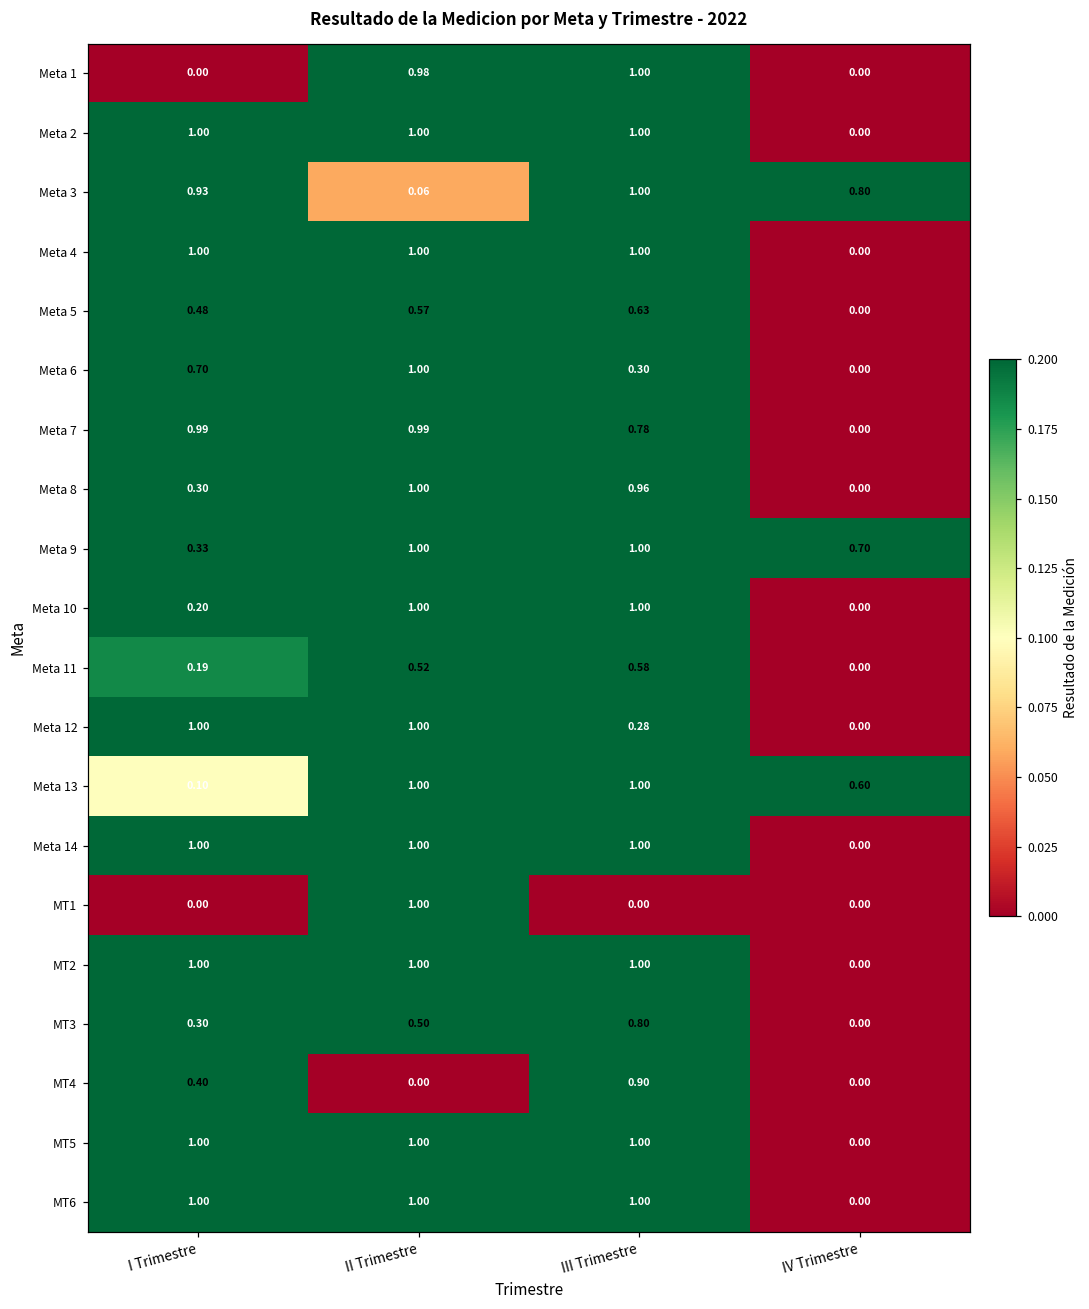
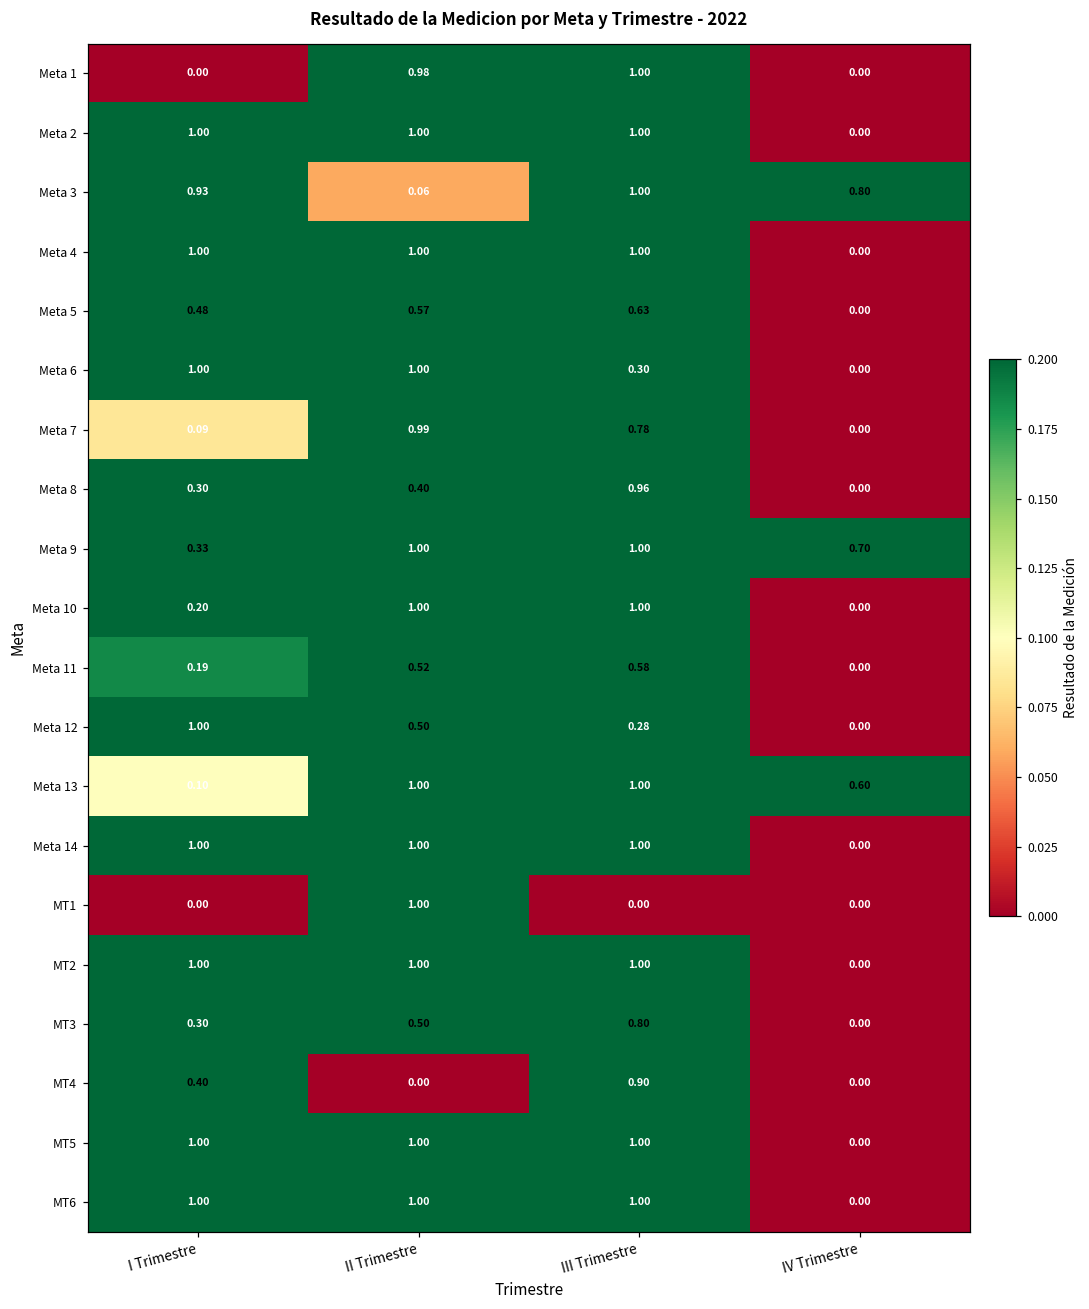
Meta 6, I Trimestre: 0.70 -> 1.00
Meta 7, I Trimestre: 0.99 -> 0.09
Meta 8, II Trimestre: 1.00 -> 0.40
Meta 12, II Trimestre: 1.00 -> 0.50
